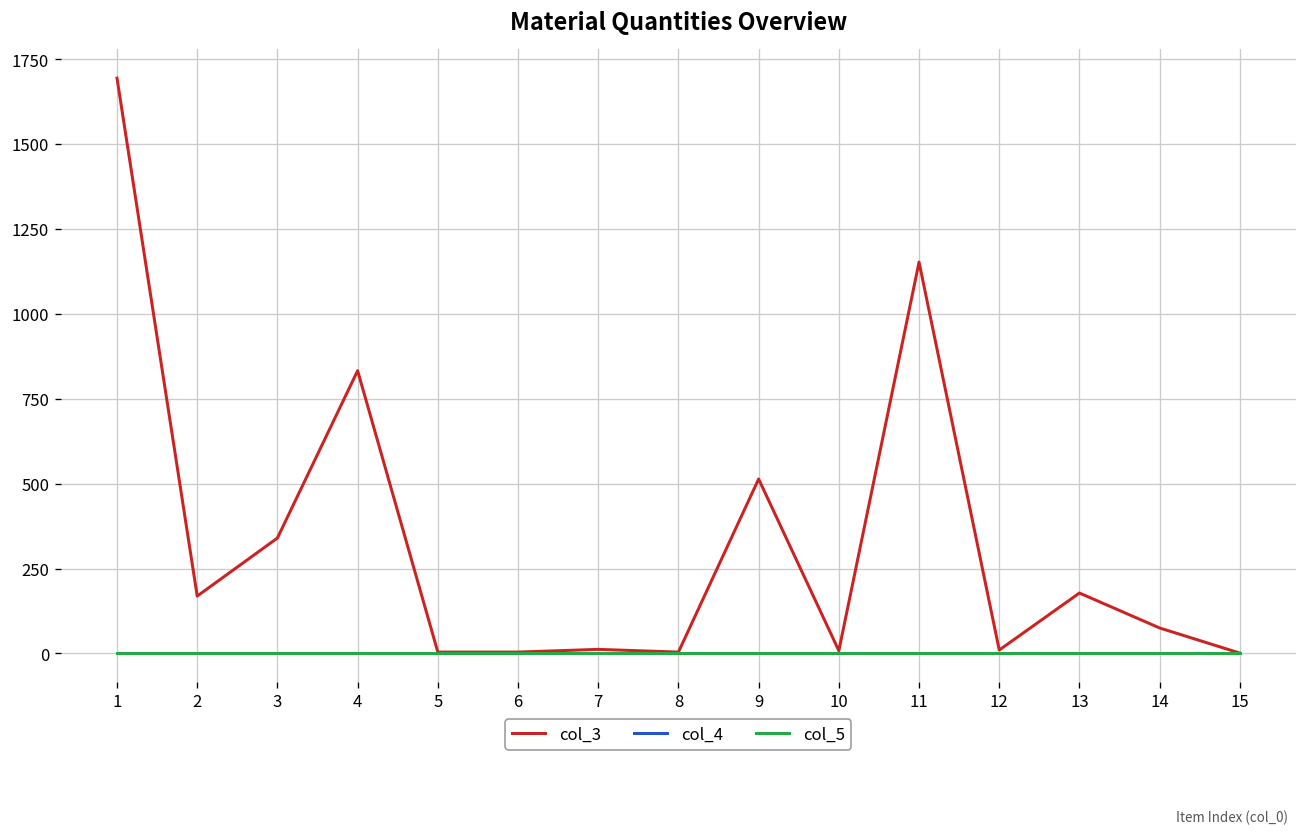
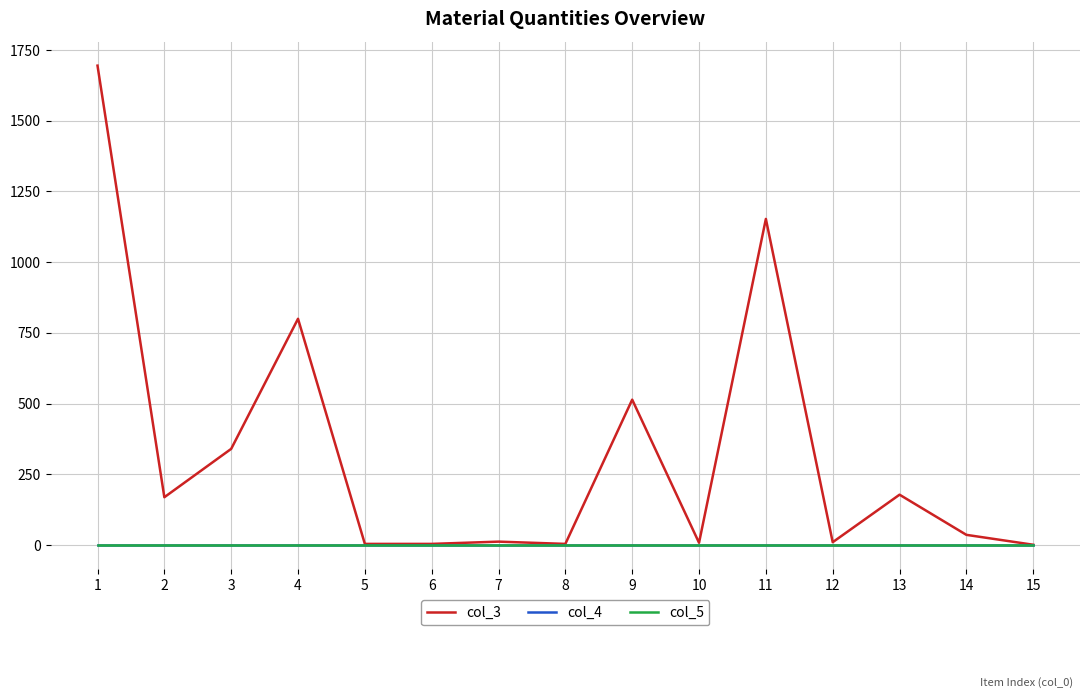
col_3, 4: 830 -> 800
col_3, 14: 80 -> 40
